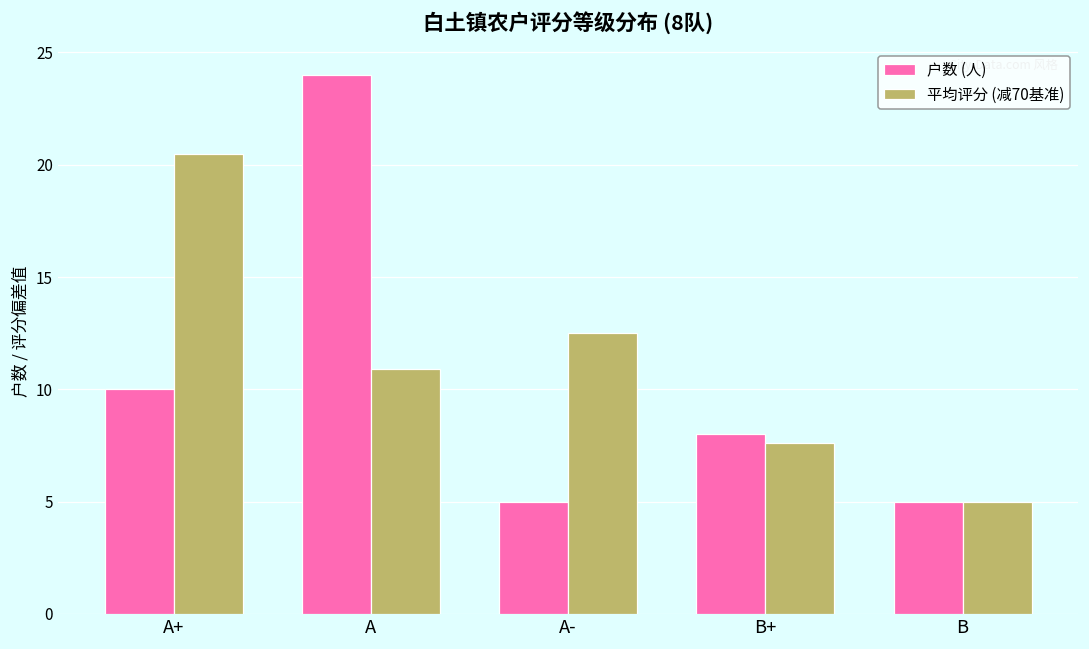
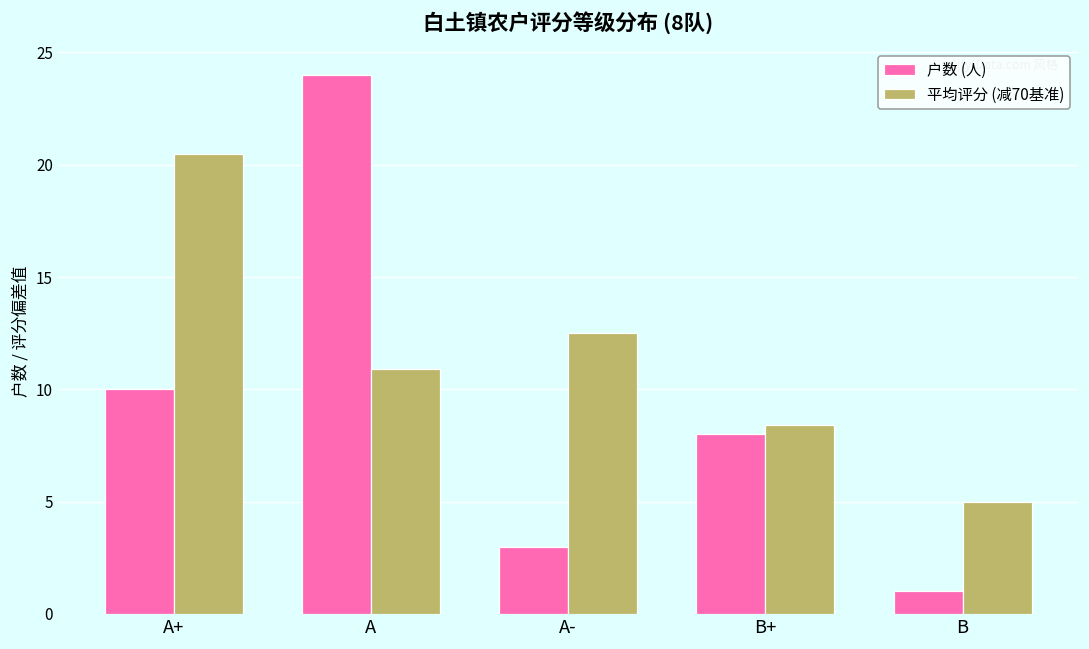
户数 (人), A-: 5 -> 3
平均评分 (减70基准), B+: 7.6 -> 8.4
户数 (人), B: 5 -> 1
